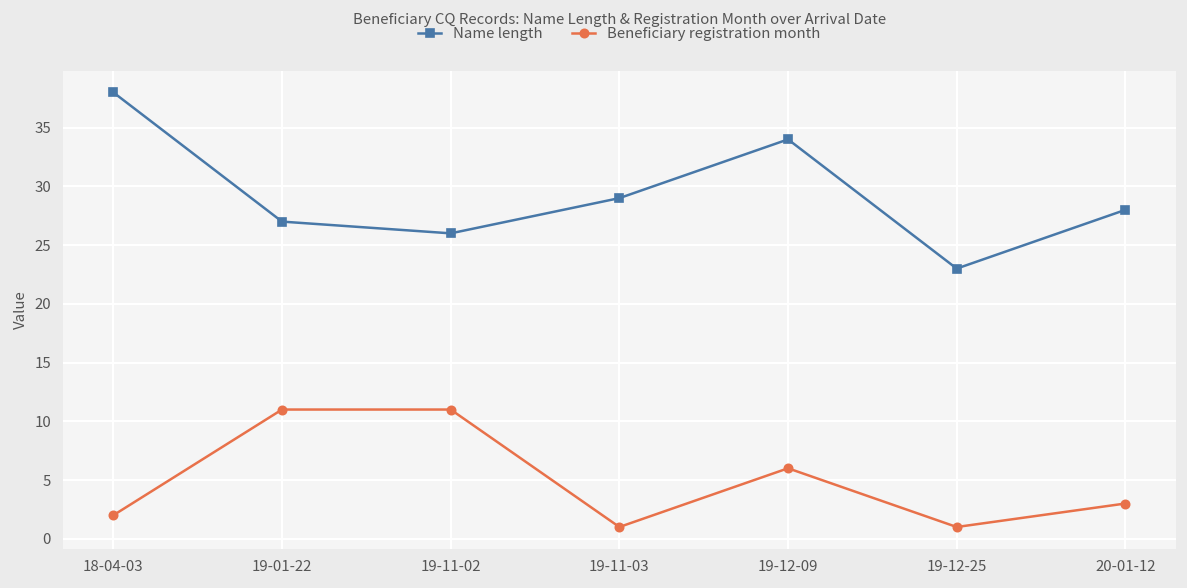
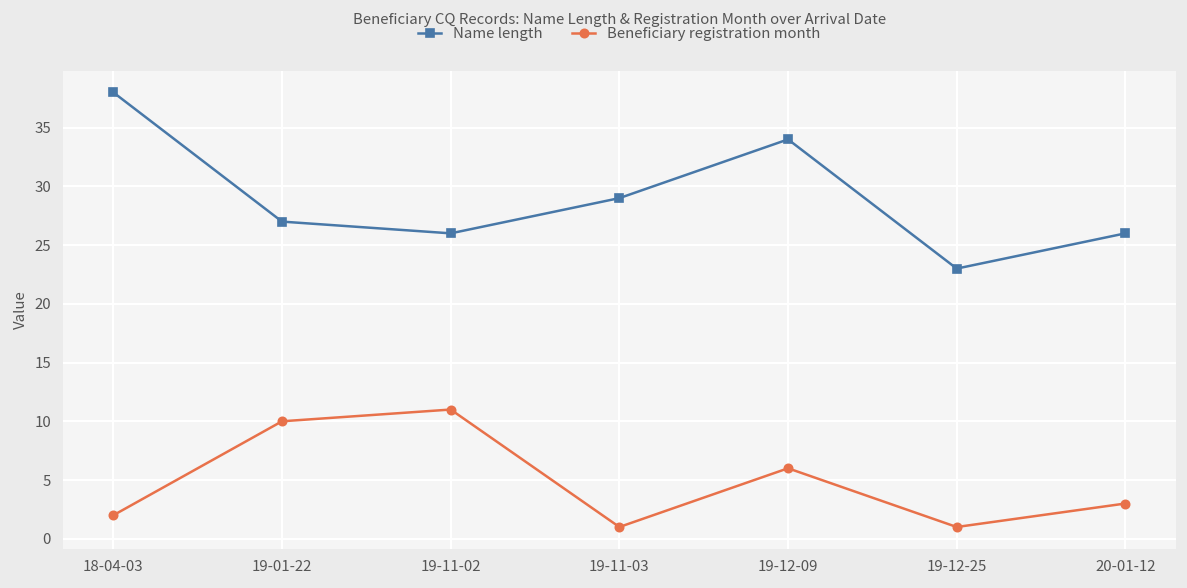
Beneficiary registration month, 19-01-22: 11 -> 10
Name length, 20-01-12: 28 -> 26
